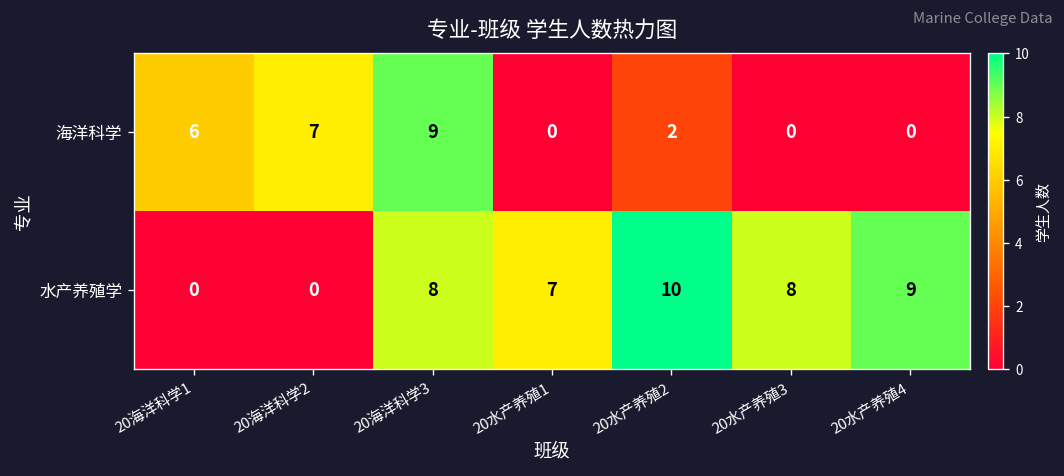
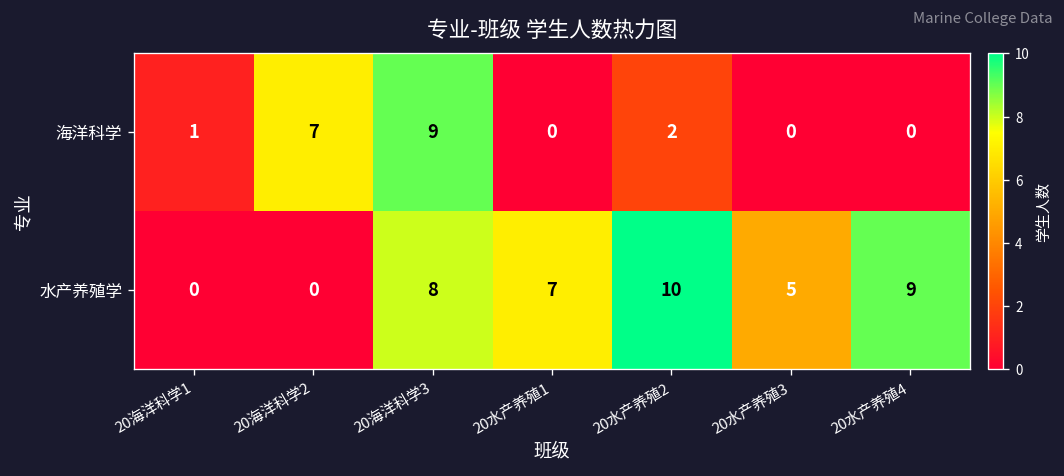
海洋科学, 20海洋科学1: 6 -> 1
水产养殖学, 20水产养殖3: 8 -> 5
